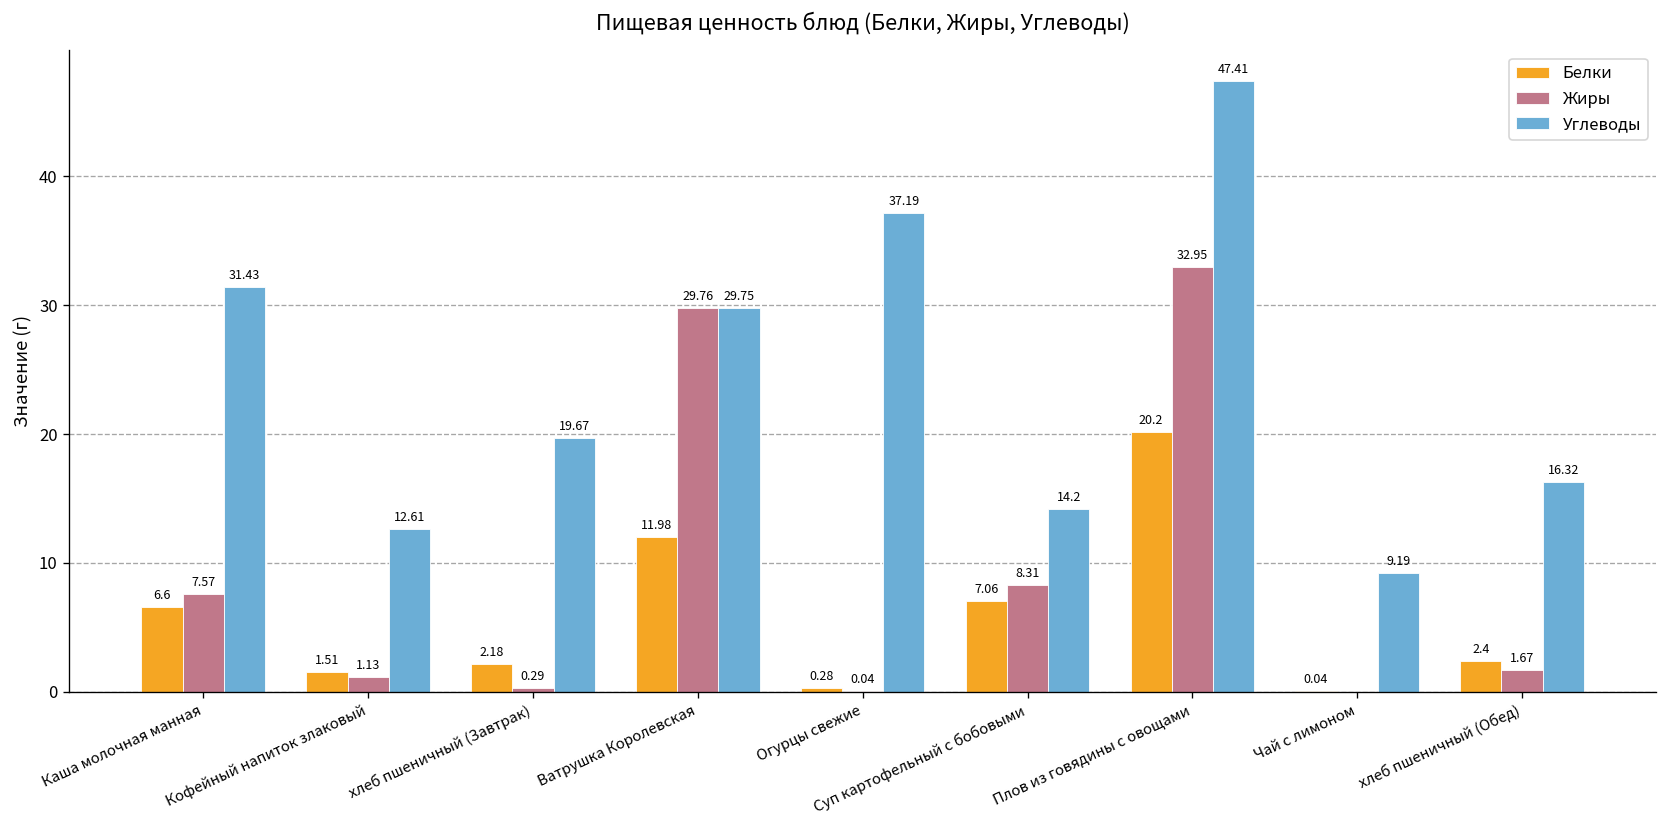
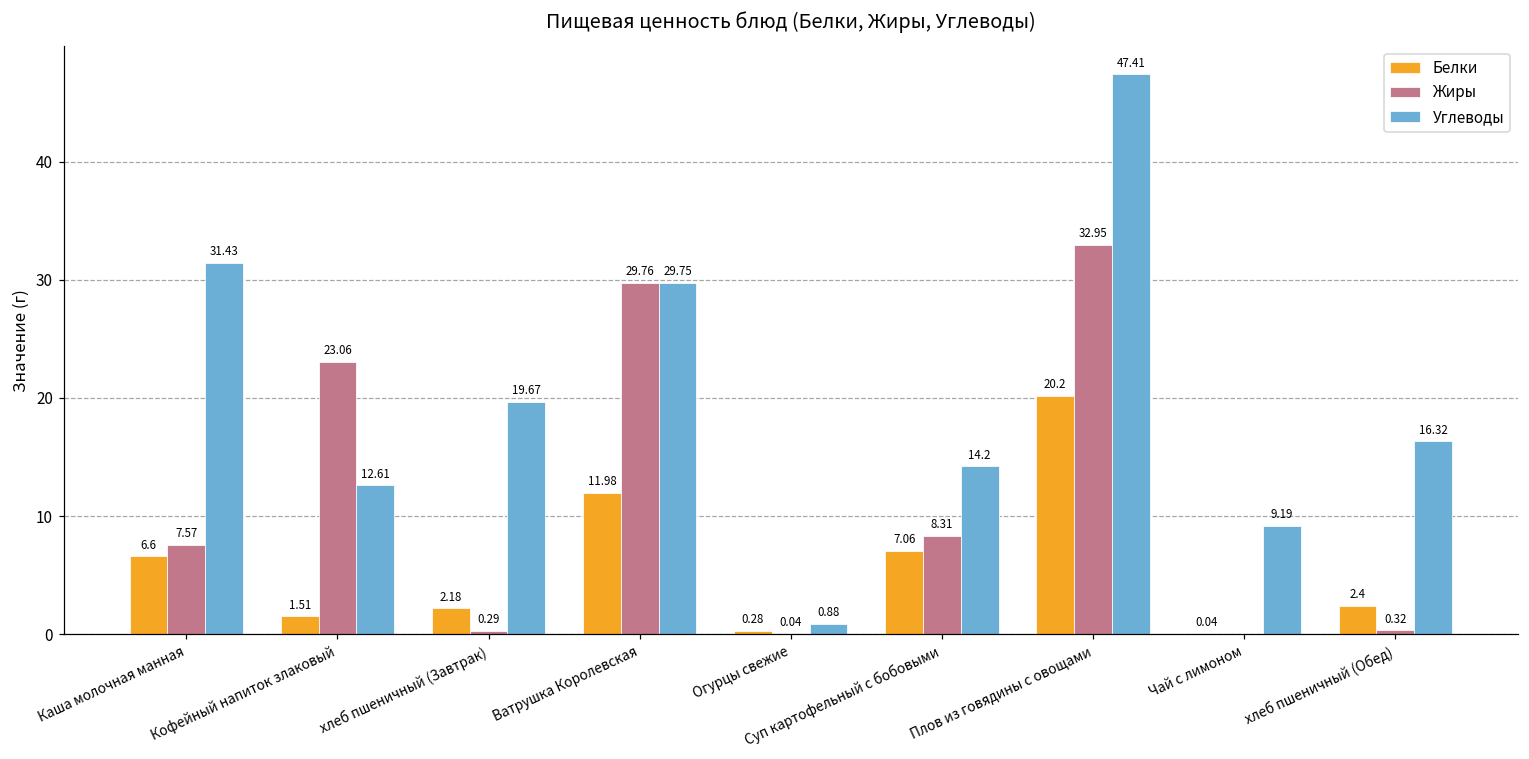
Жиры, Кофейный напиток злаковый: 1.13 -> 23.06
Углеводы, Огурцы свежие: 37.19 -> 0.88
Жиры, хлеб пшеничный (Обед): 1.67 -> 0.32
